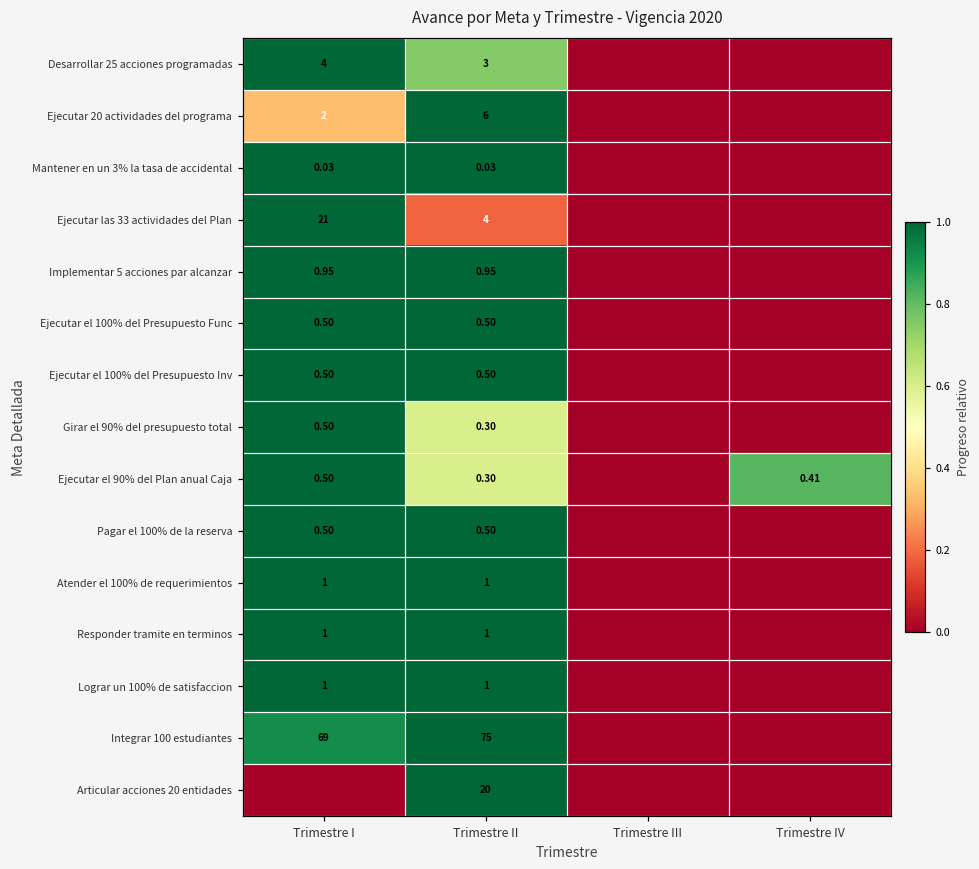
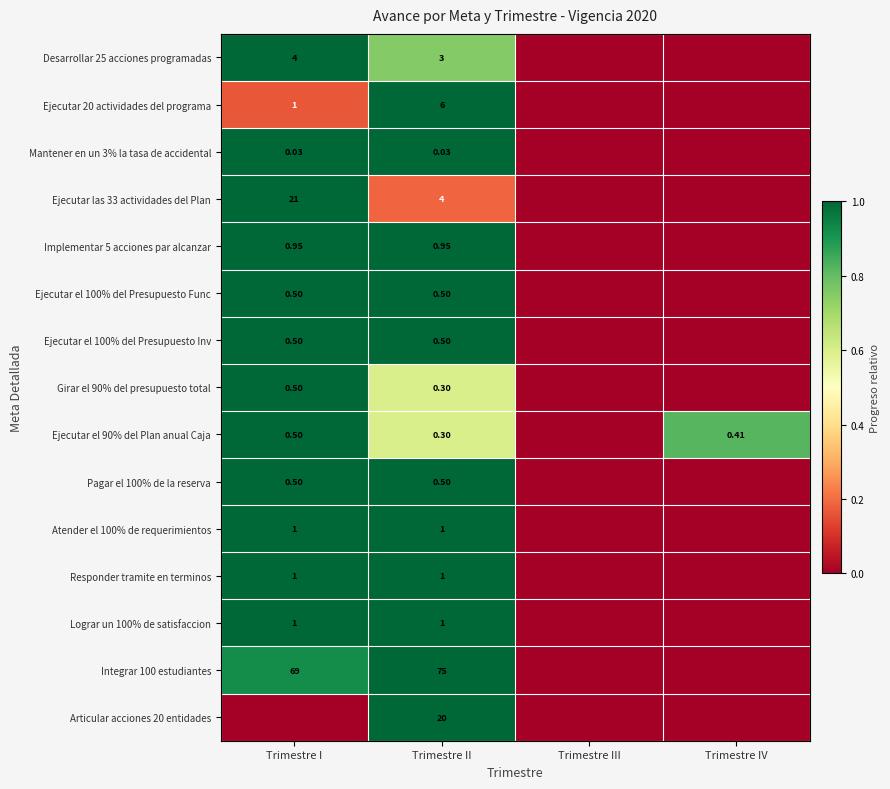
Ejecutar 20 actividades del programa, Trimestre I: 2 -> 1
